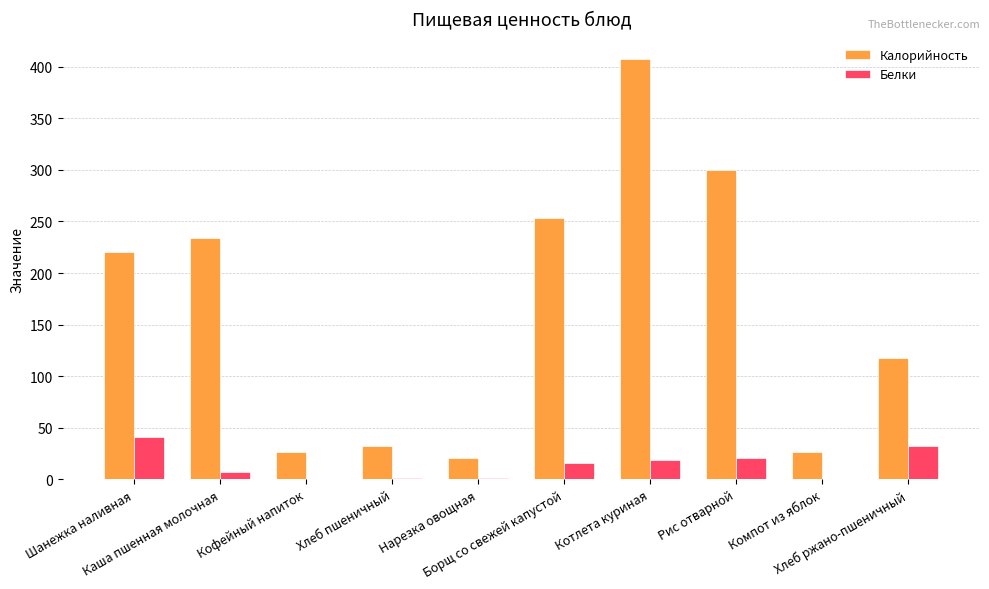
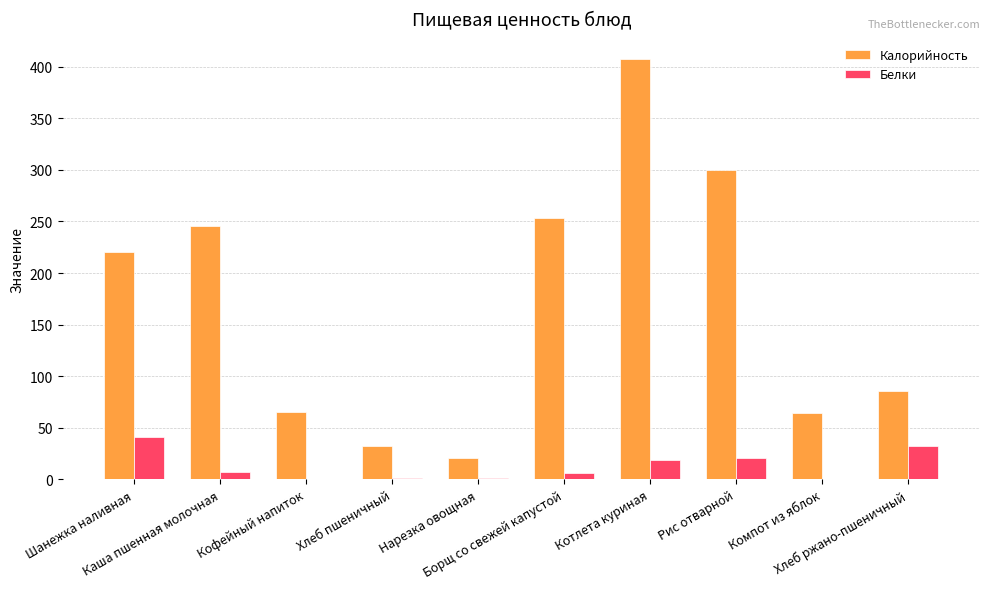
Калорийность, Каша пшенная молочная: 234 -> 246
Калорийность, Кофейный напиток: 27 -> 66
Белки, Борщ со свежей капустой: 16 -> 6
Калорийность, Компот из яблок: 27 -> 65
Калорийность, Хлеб ржано-пшеничный: 117 -> 86
